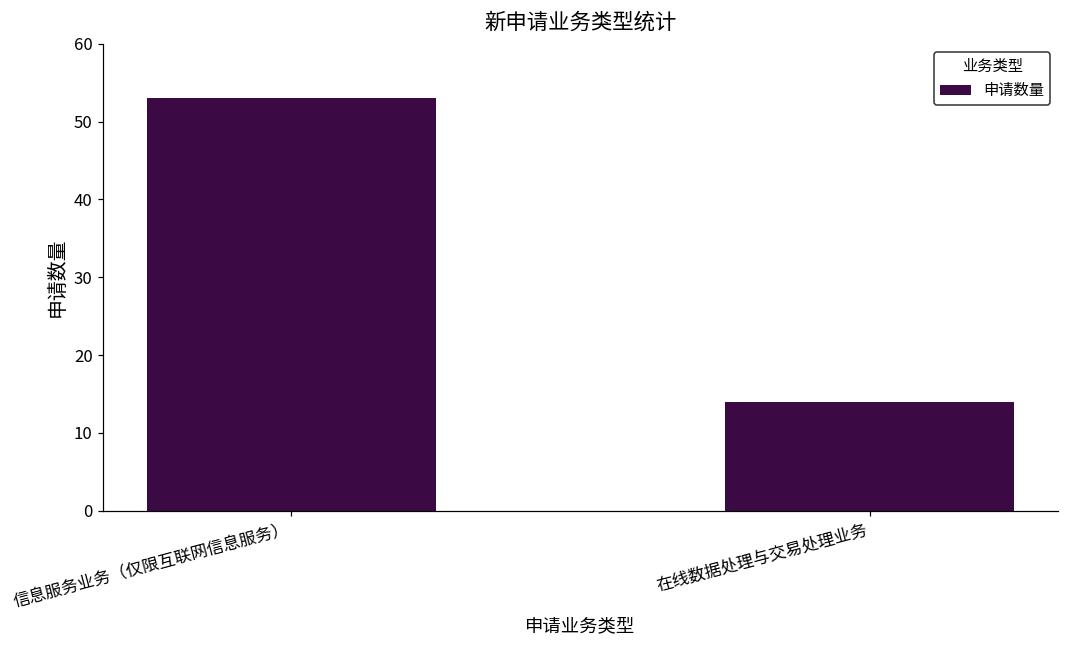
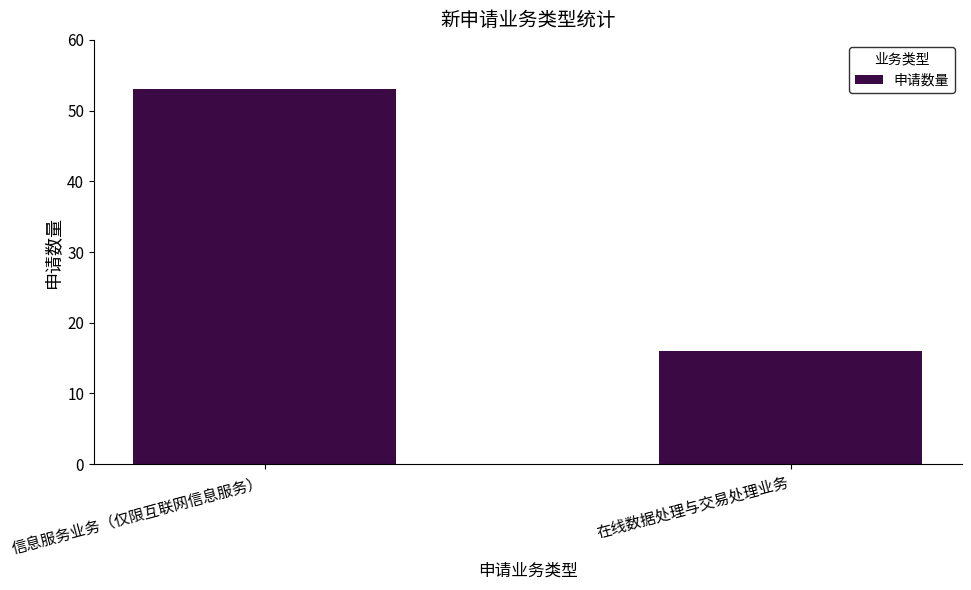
在线数据处理与交易处理业务: 14 -> 16
